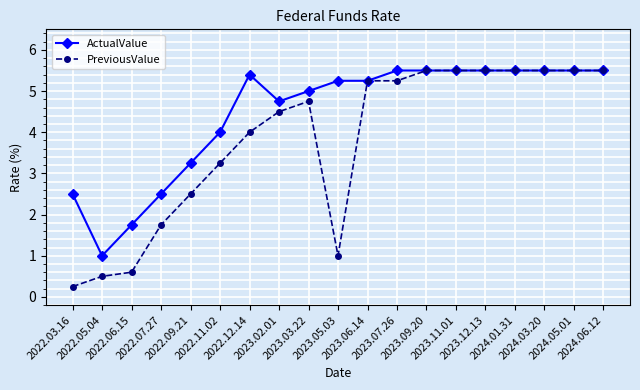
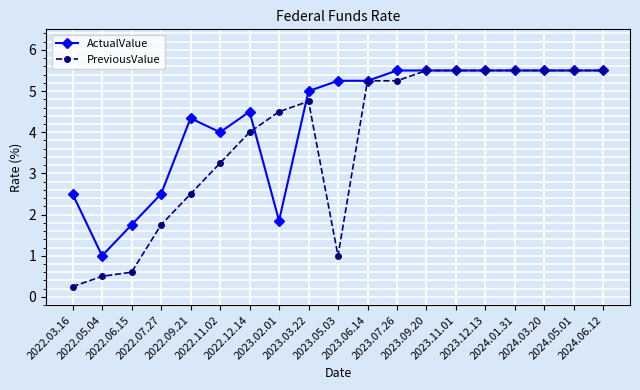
ActualValue, 2022.09.21: 3.3 -> 4.3
ActualValue, 2022.12.14: 5.4 -> 4.5
ActualValue, 2023.02.01: 4.8 -> 1.9
